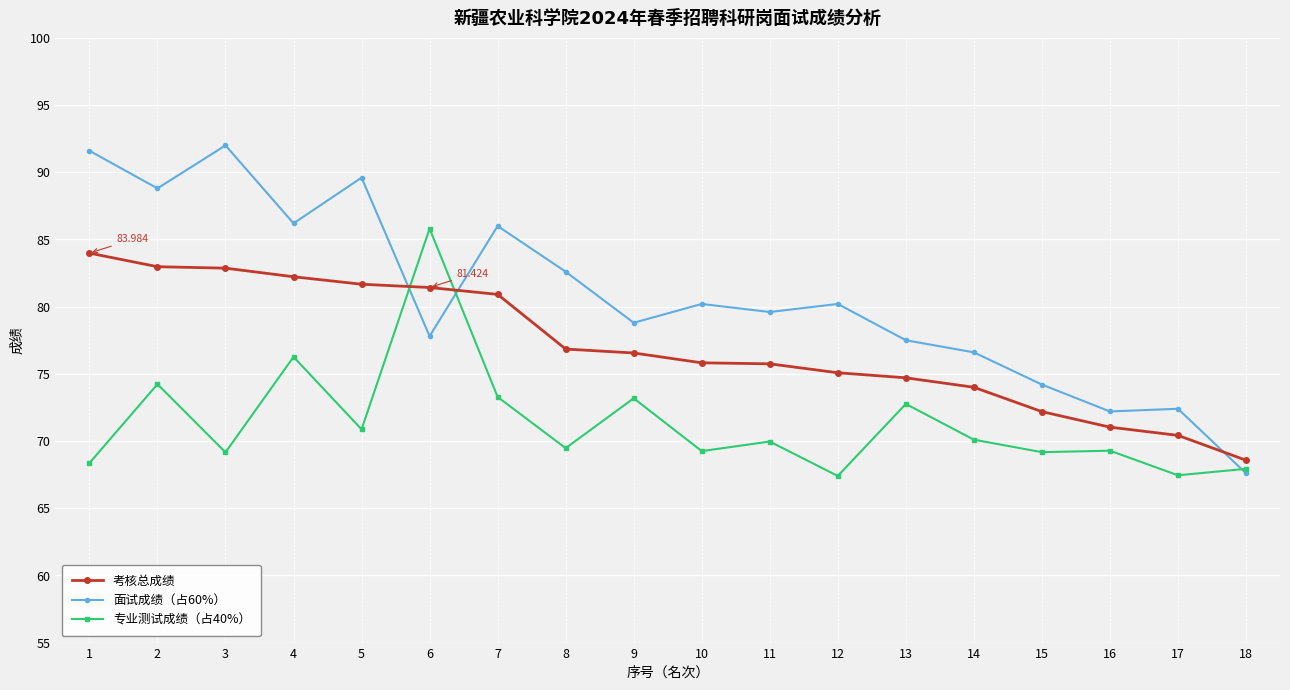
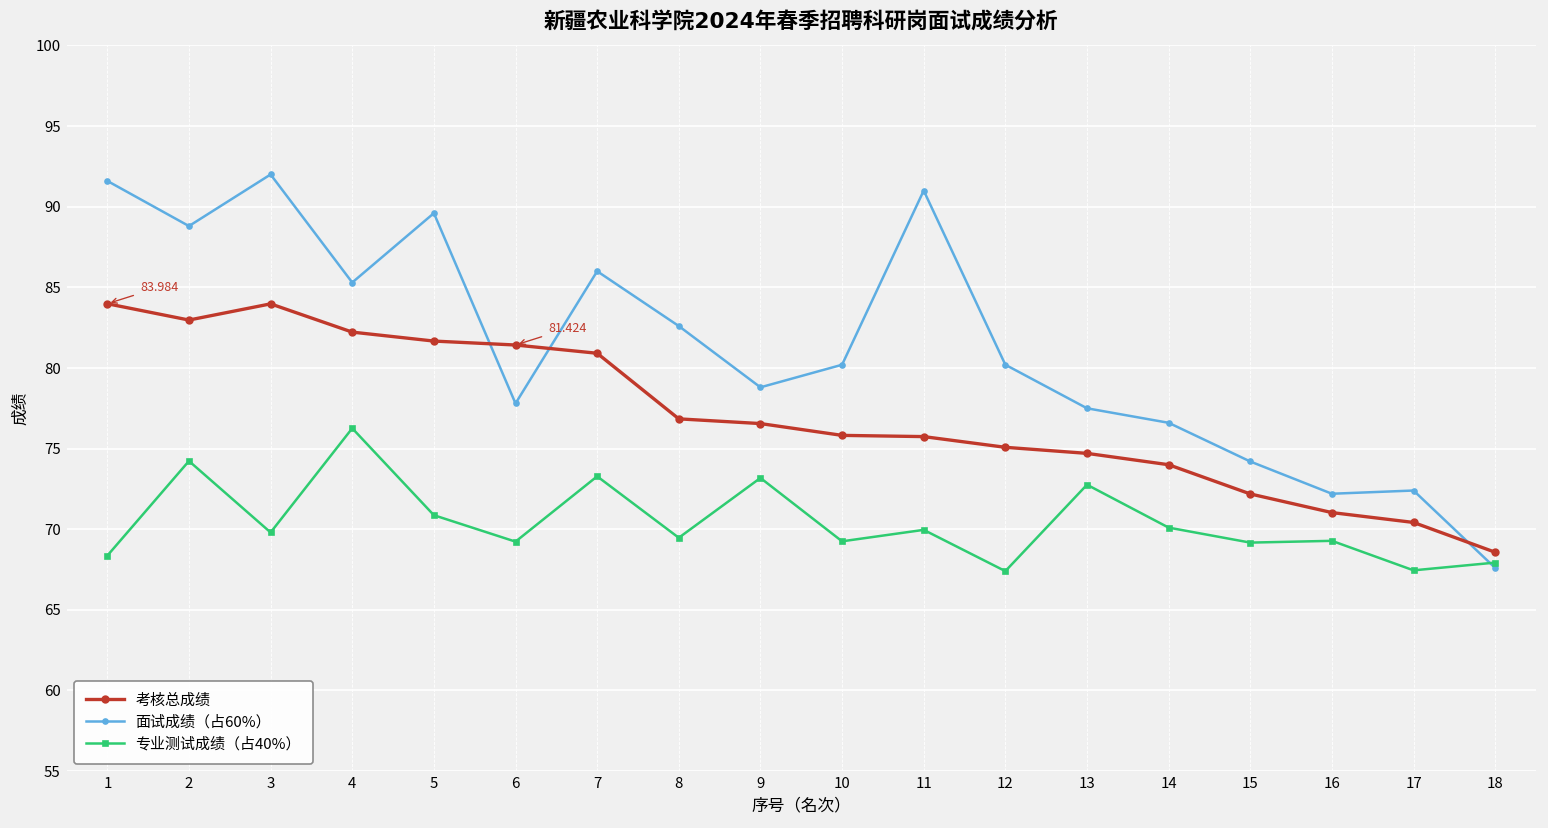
考核总成绩, 3: 82.9 -> 84.0
专业测试成绩（占40%）, 3: 69.2 -> 69.8
面试成绩（占60%）, 4: 86.2 -> 85.3
专业测试成绩（占40%）, 6: 85.8 -> 69.2
面试成绩（占60%）, 11: 79.6 -> 91.0
